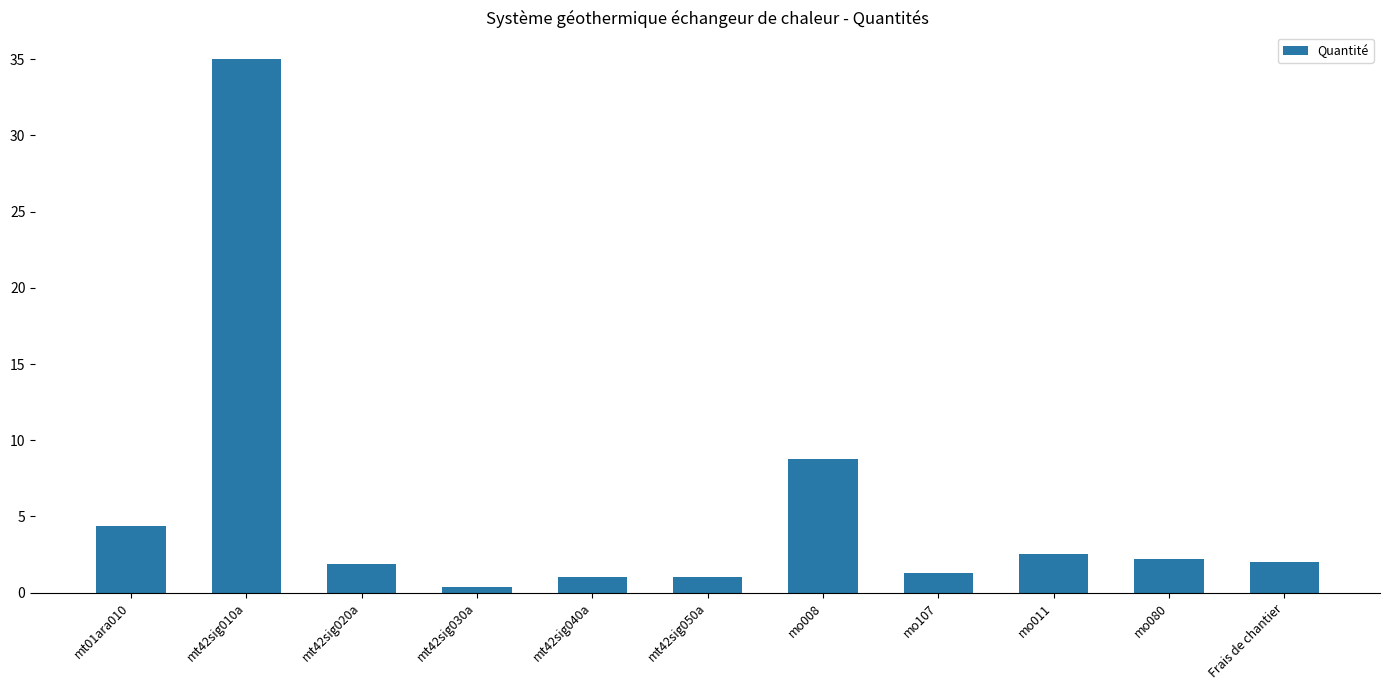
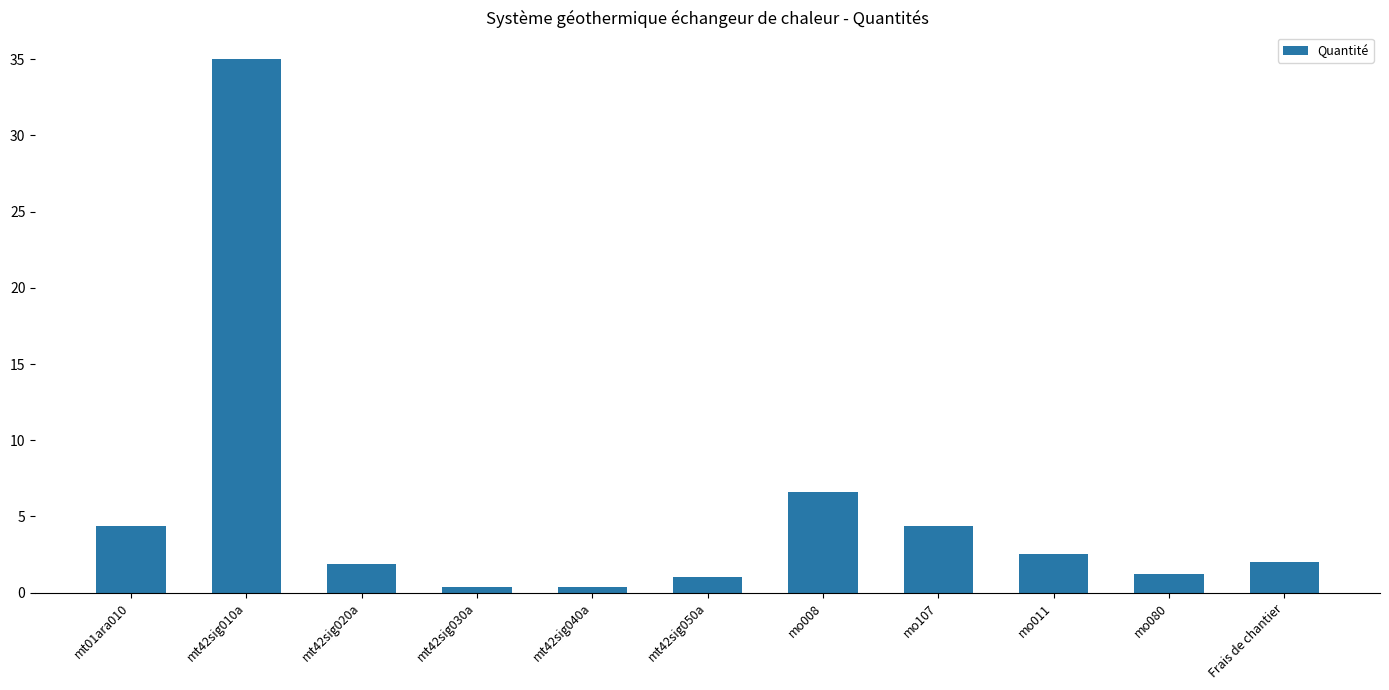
mt42sig040a: 1.0 -> 0.4
mo008: 8.8 -> 6.6
mo107: 1.3 -> 4.4
mo080: 2.2 -> 1.3
